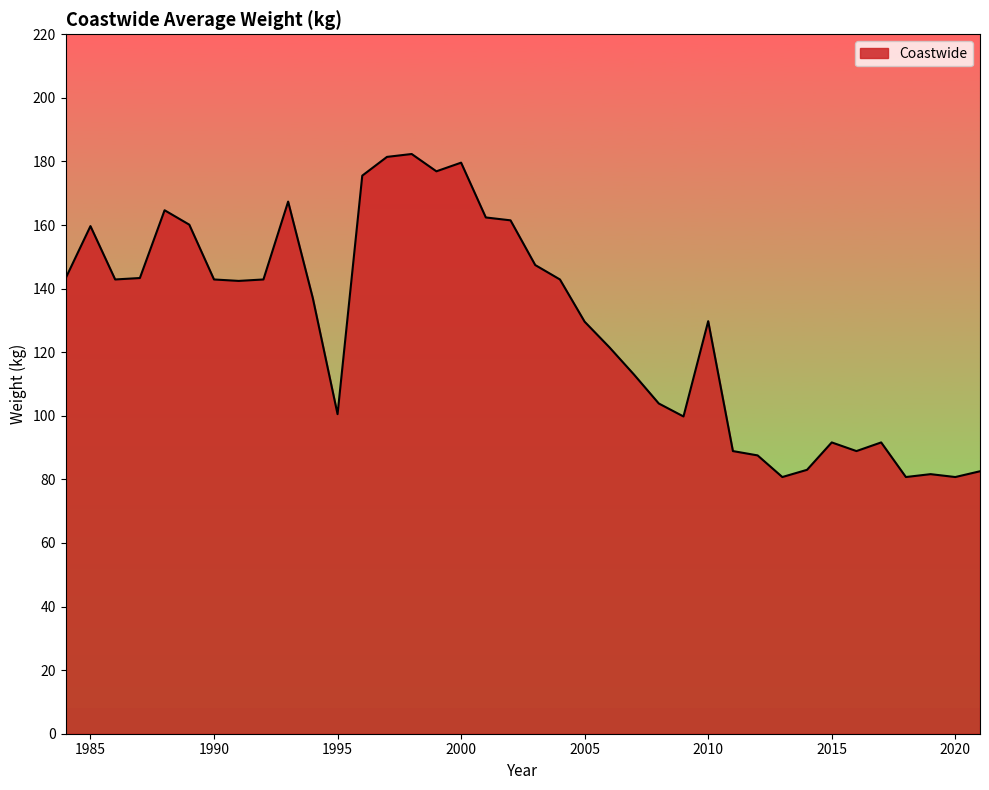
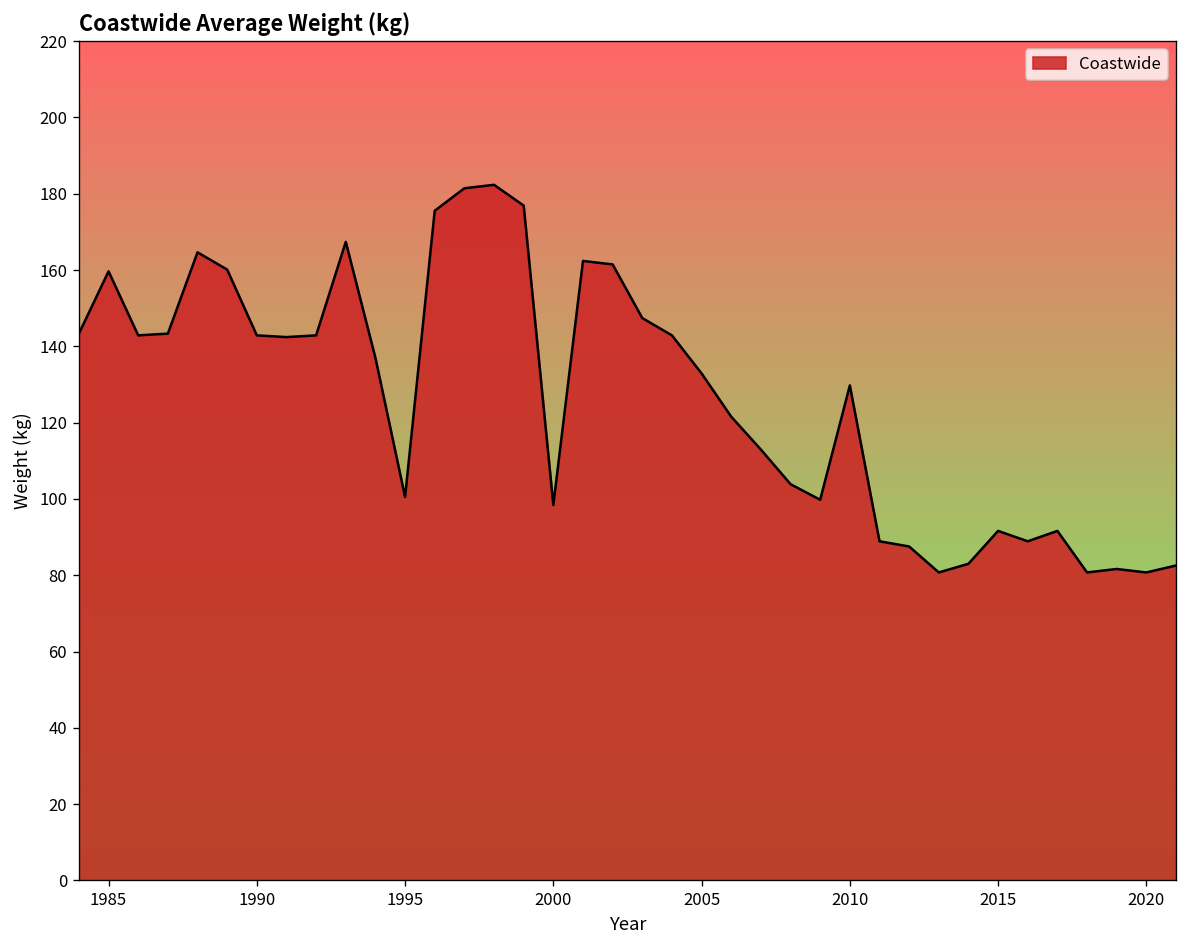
2000: 180 -> 98
2005: 130 -> 133
